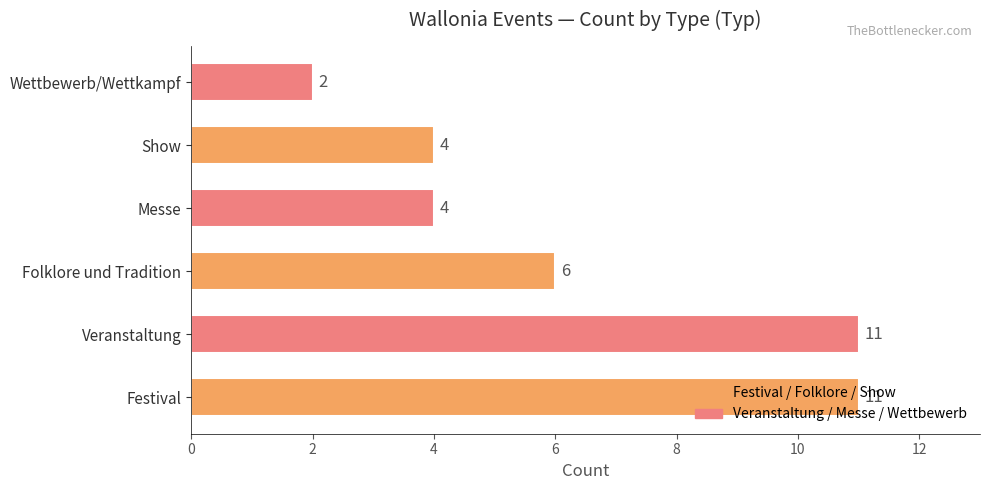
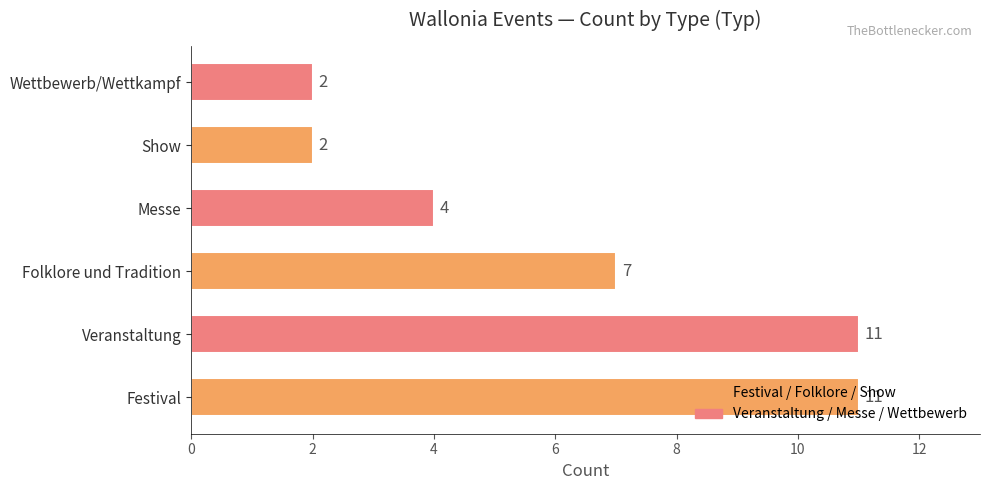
Show: 4 -> 2
Folklore und Tradition: 6 -> 7
